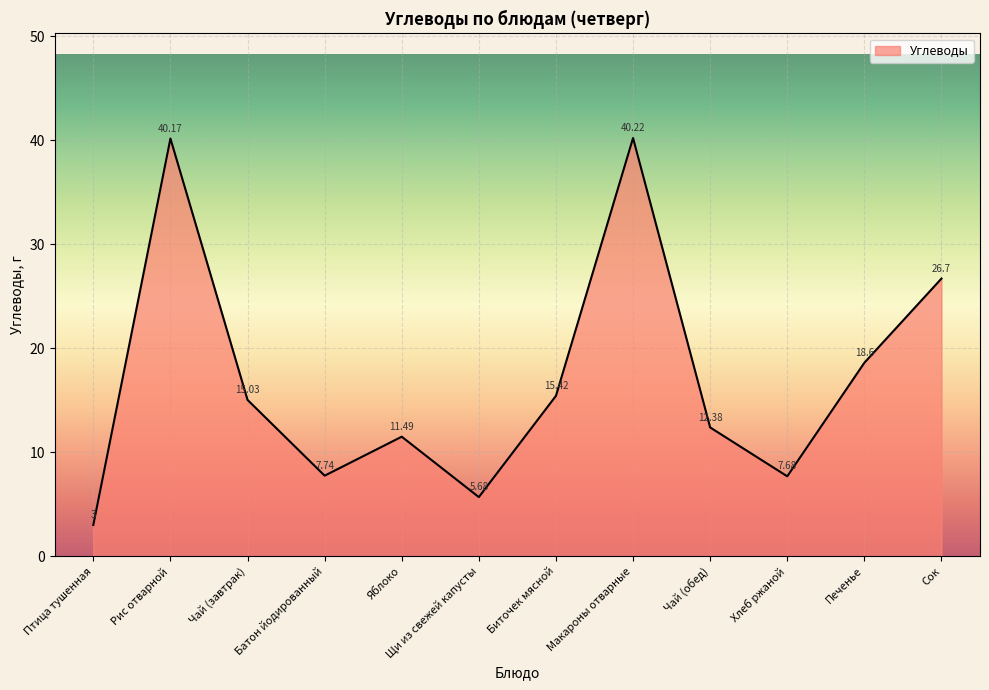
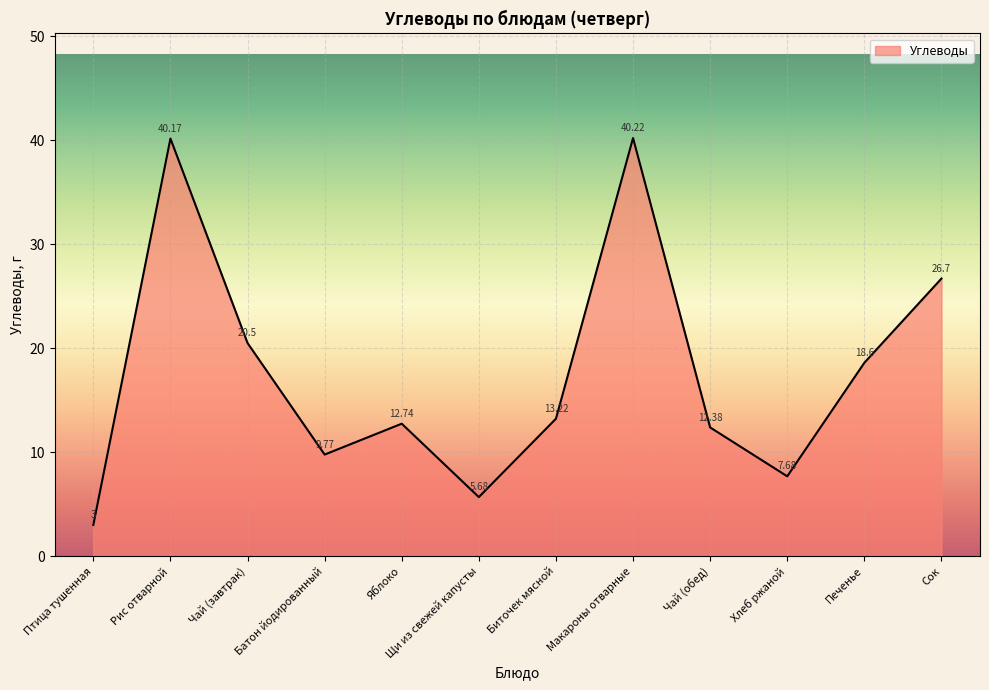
Чай (завтрак): 15.03 -> 20.5
Батон йодированный: 7.74 -> 9.77
Яблоко: 11.49 -> 12.74
Биточек мясной: 15.42 -> 13.22
